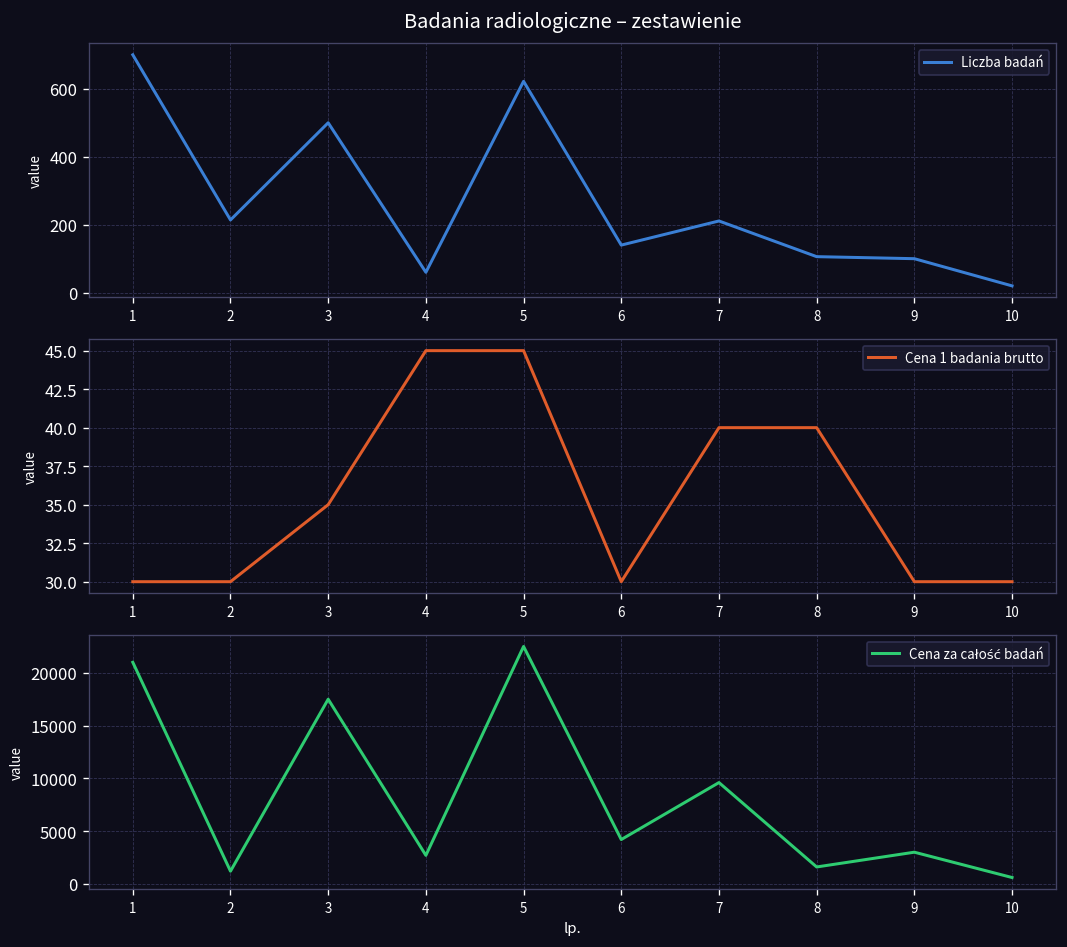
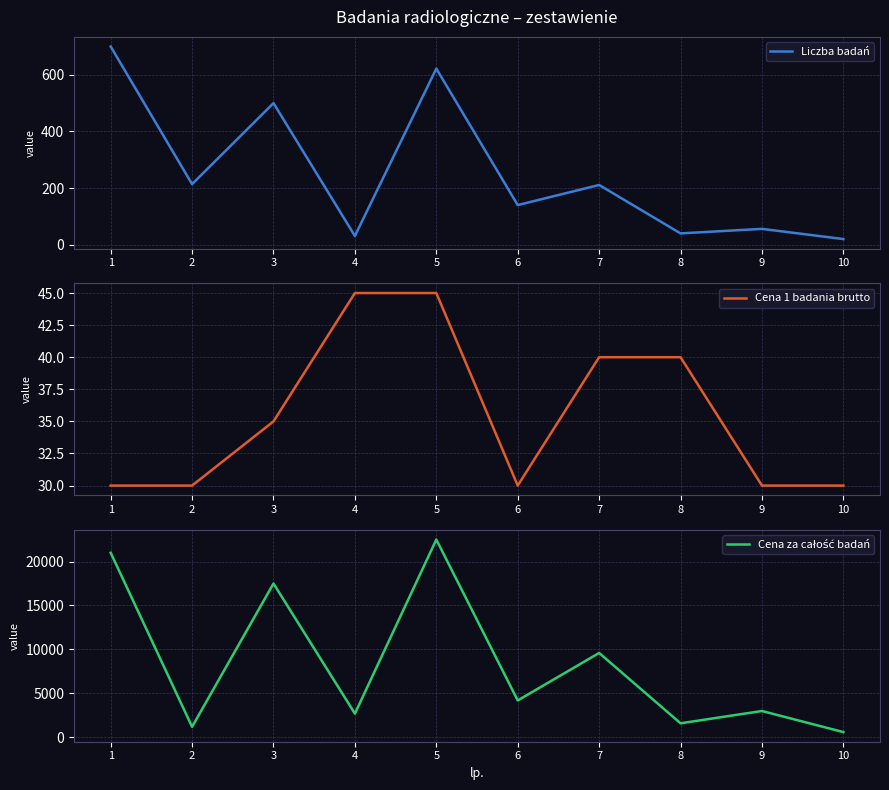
Badania radiologiczne – zestawienie, 4: 60 -> 30
Badania radiologiczne – zestawienie, 8: 110 -> 40
Badania radiologiczne – zestawienie, 9: 100 -> 60
